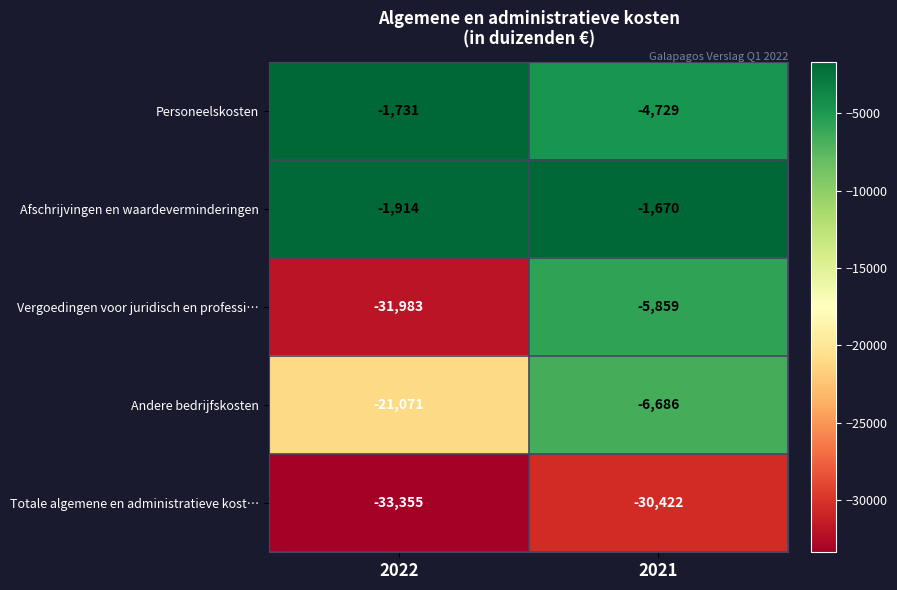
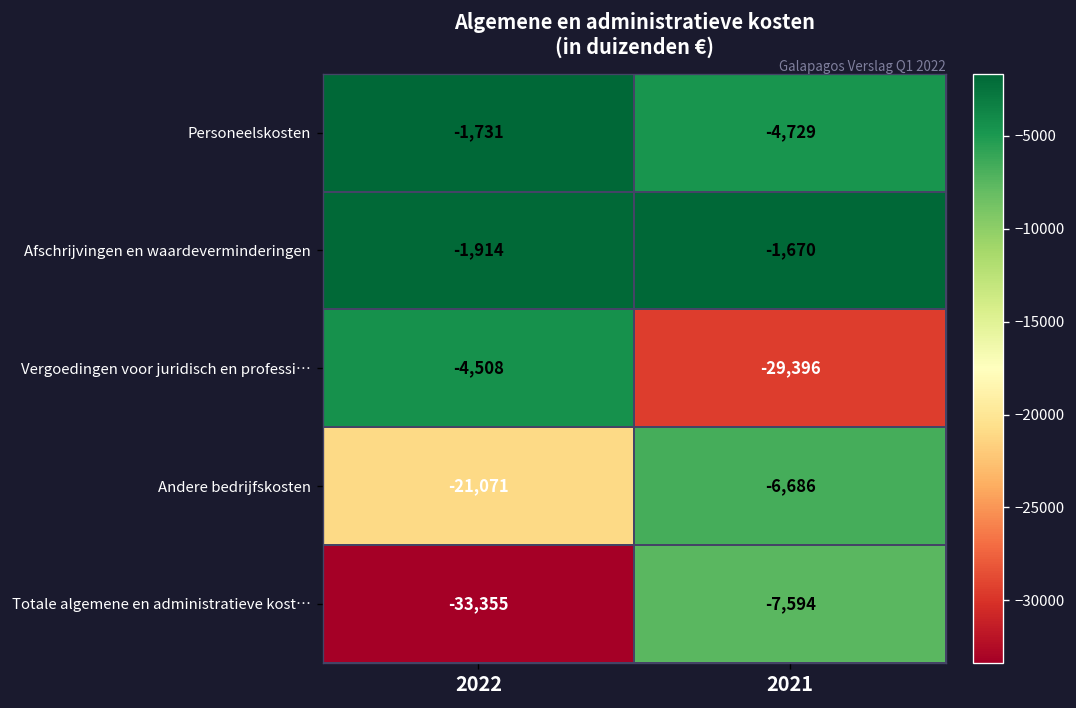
Vergoedingen voor juridisch en professi…, 2022: -31,983 -> -4,508
Vergoedingen voor juridisch en professi…, 2021: -5,859 -> -29,396
Totale algemene en administratieve kost…, 2021: -30,422 -> -7,594
